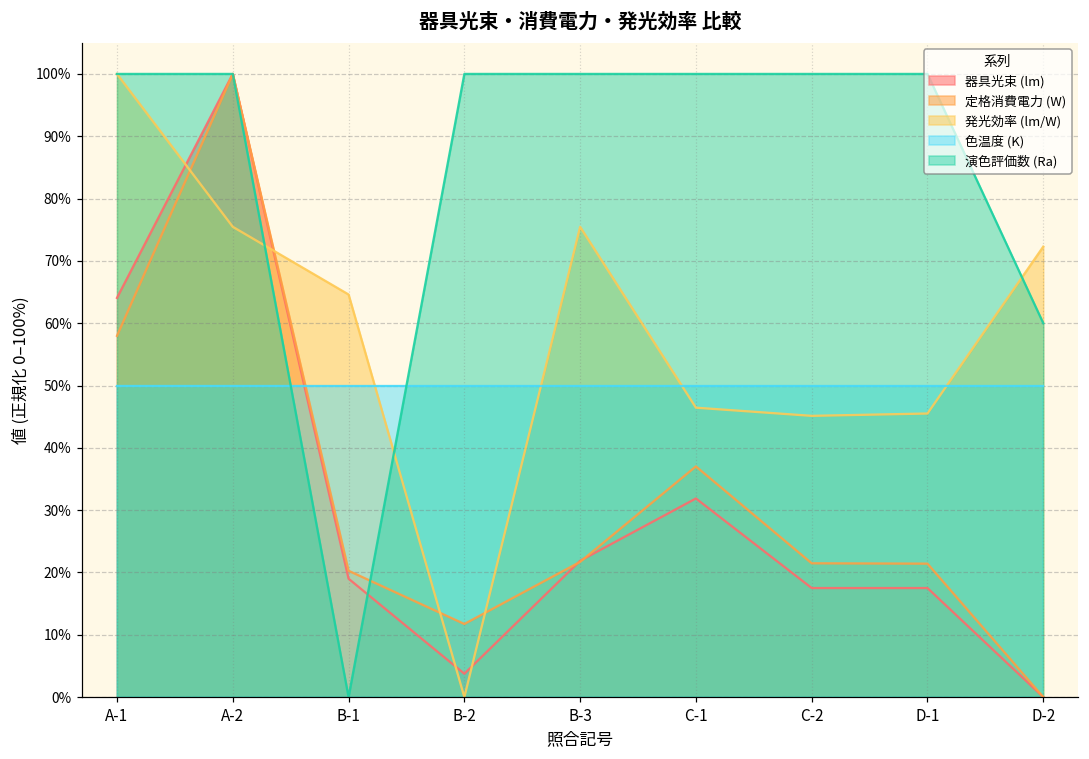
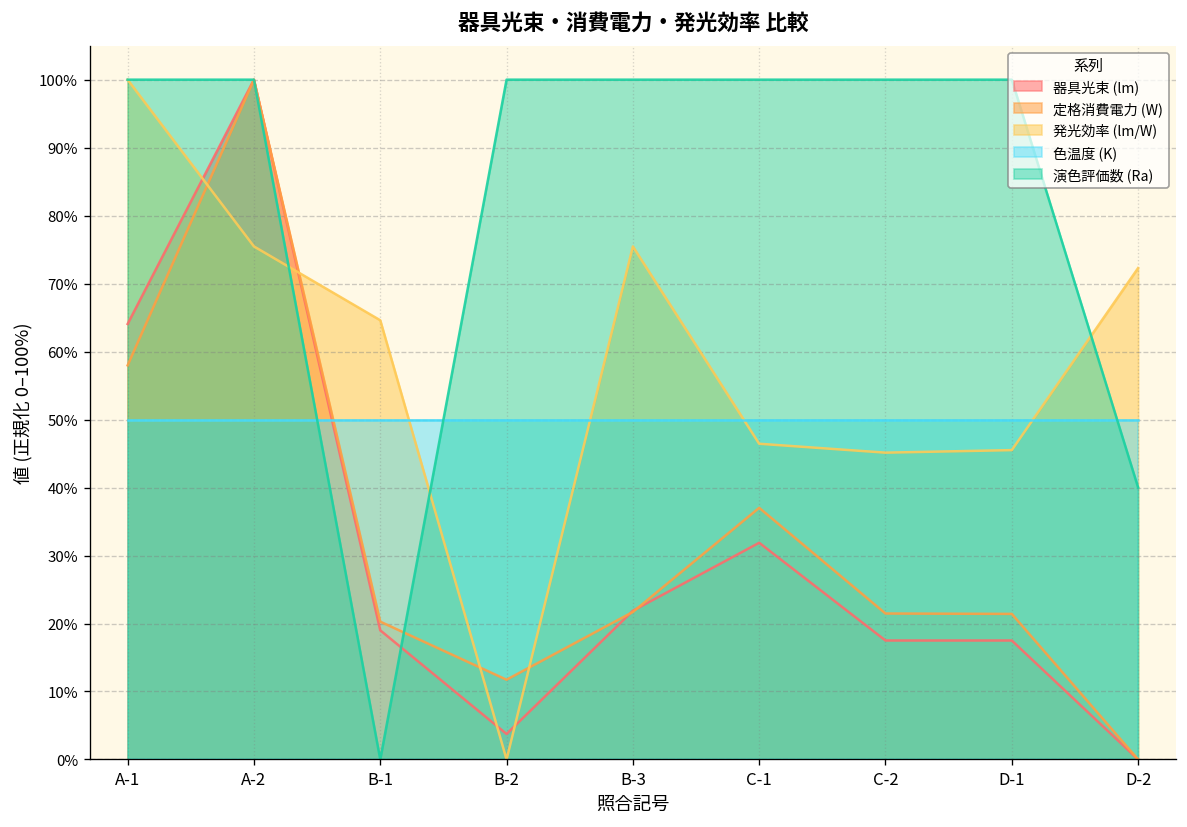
演色評価数 (Ra), D-2: 60% -> 40%
